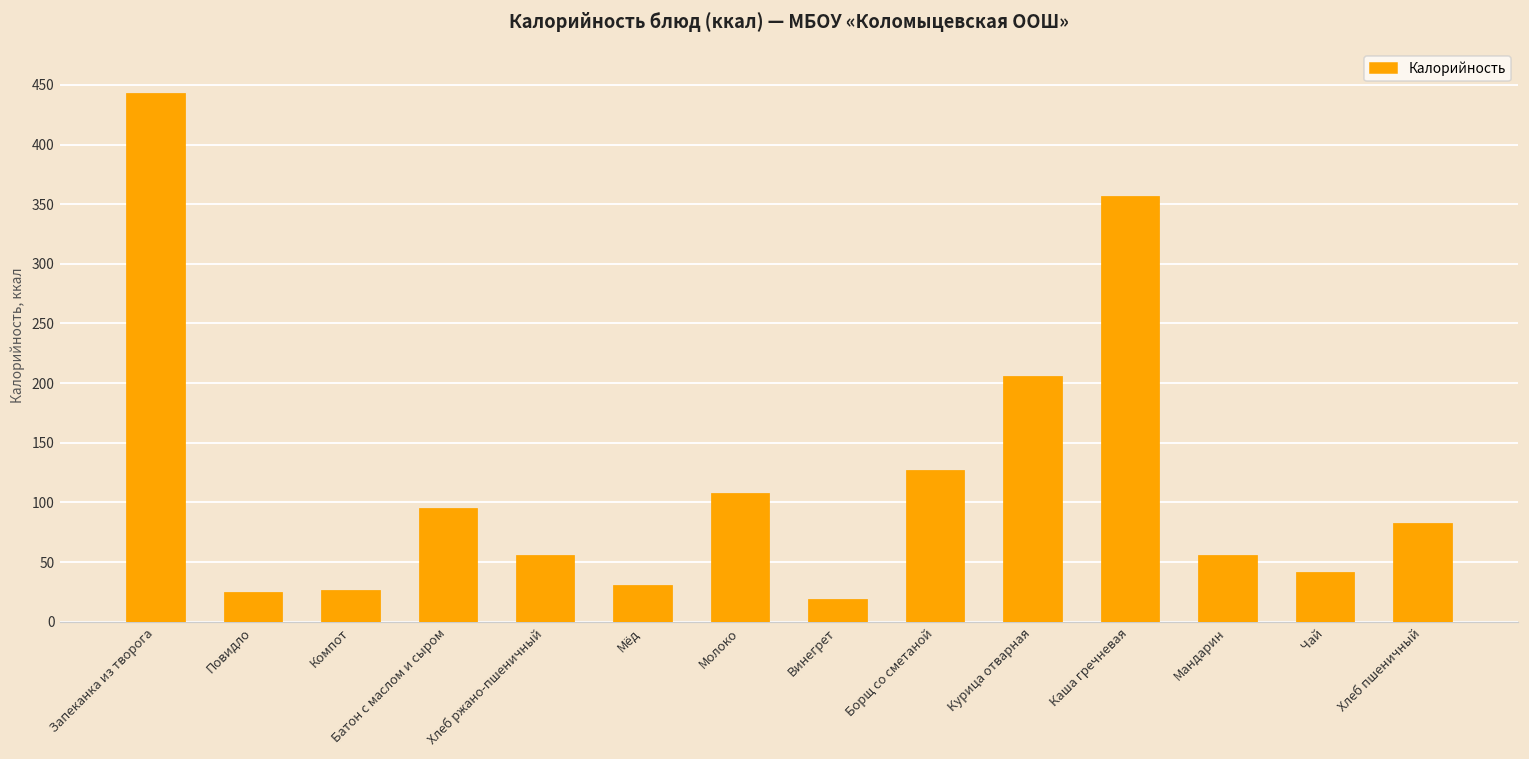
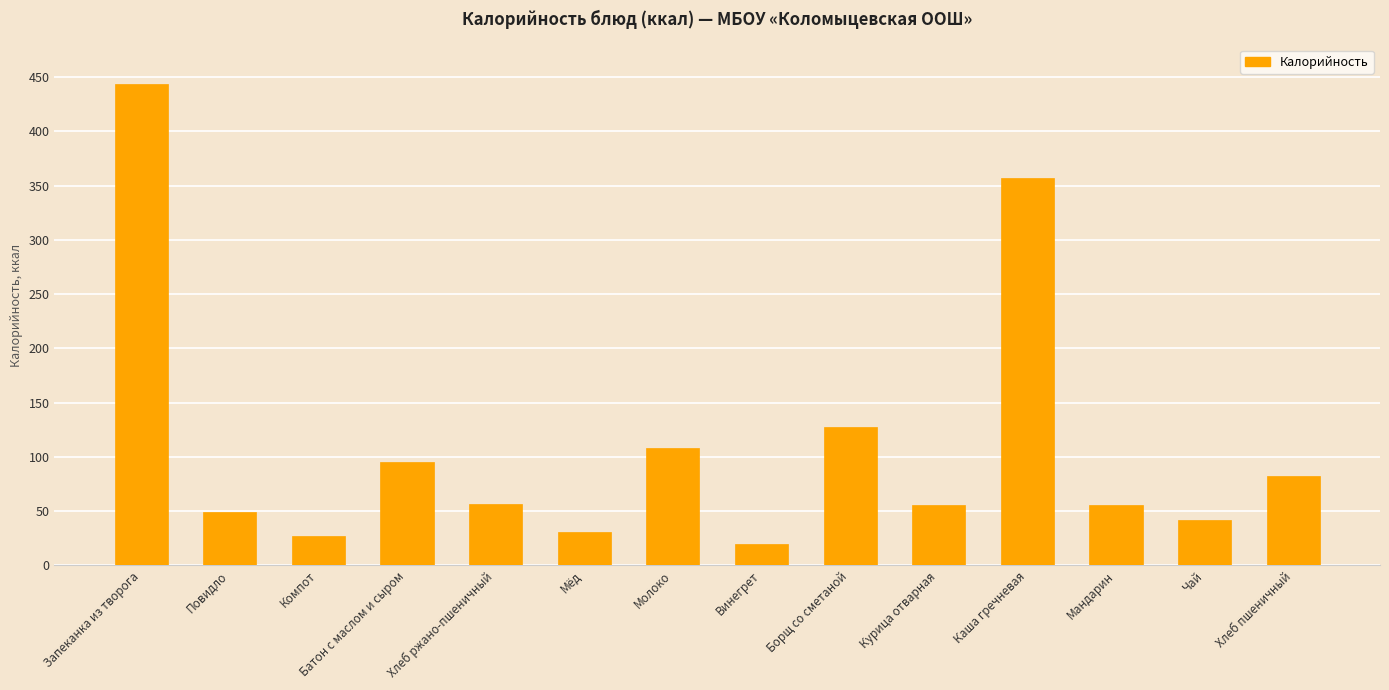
Повидло: 25 -> 49
Курица отварная: 206 -> 56
